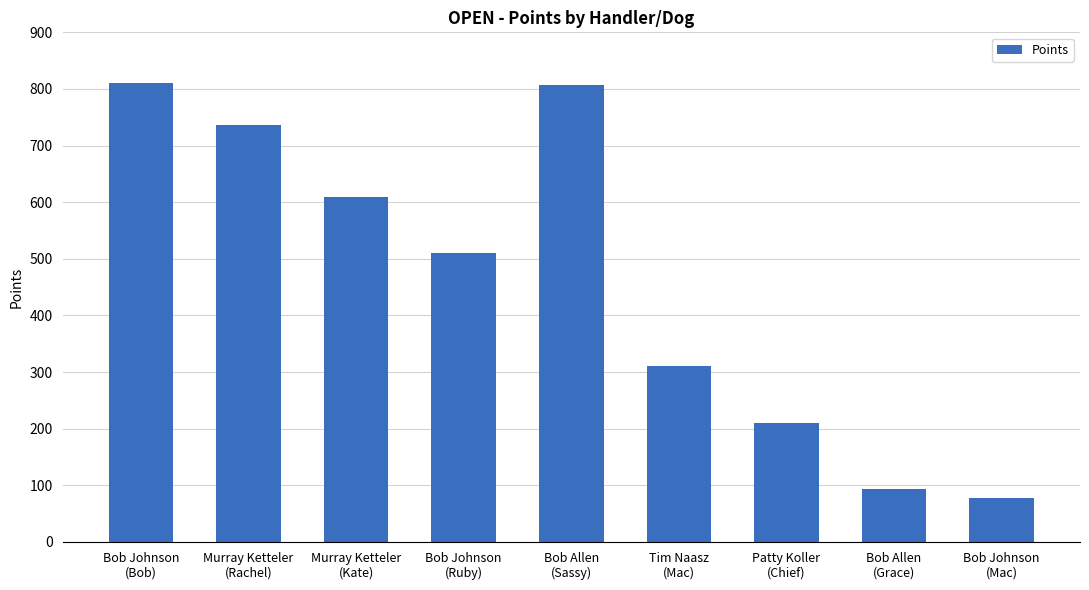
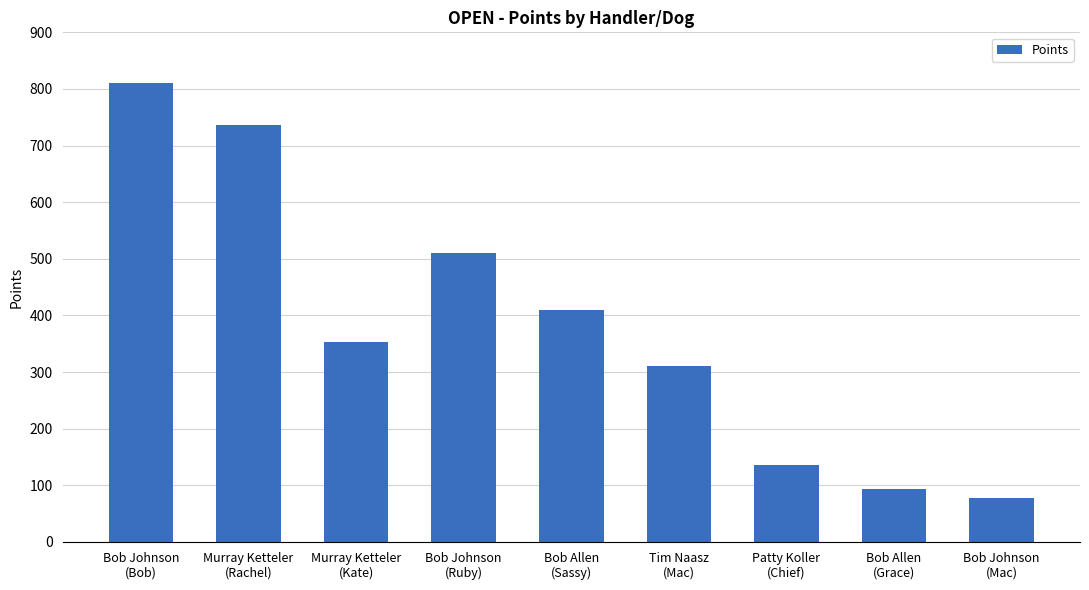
Murray Ketteler (Kate): 610 -> 350
Bob Allen (Sassy): 810 -> 410
Patty Koller (Chief): 210 -> 140
